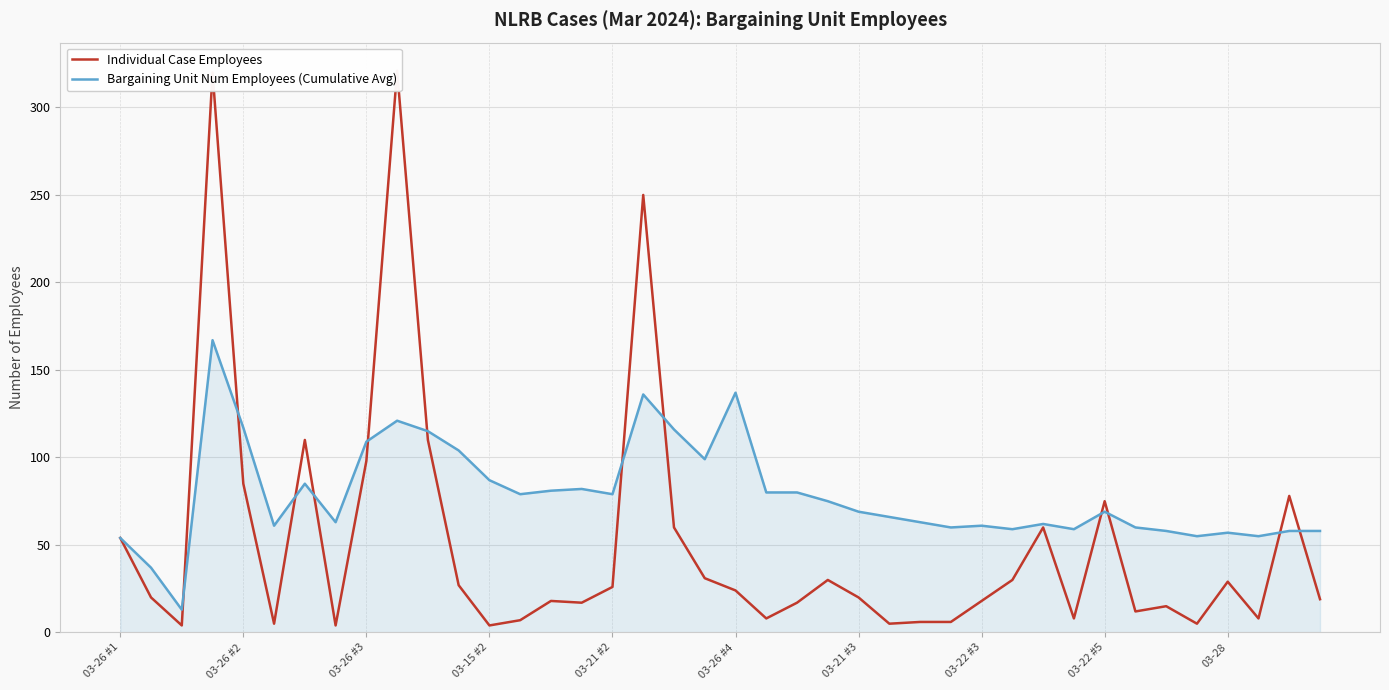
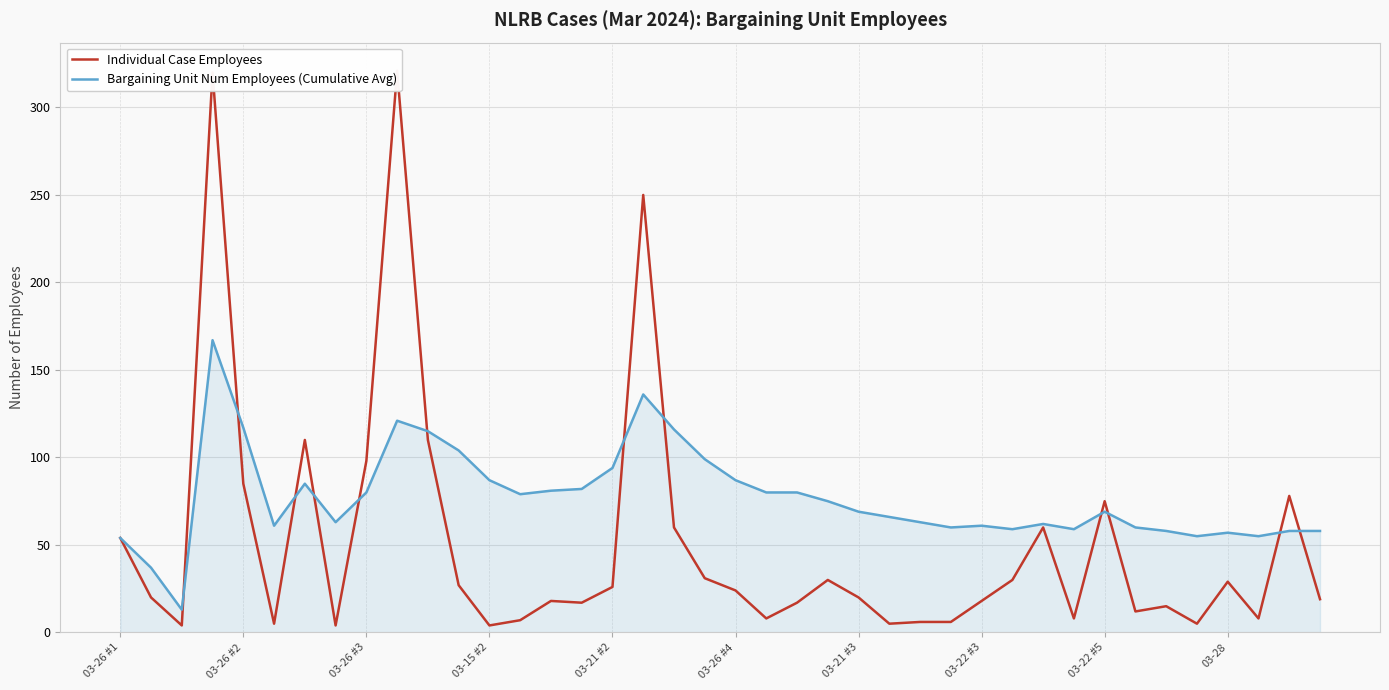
Bargaining Unit Num Employees (Cumulative Avg), 03-26 #3: 109 -> 80
Bargaining Unit Num Employees (Cumulative Avg), 03-21 #2: 79 -> 94
Bargaining Unit Num Employees (Cumulative Avg), 03-26 #4: 137 -> 87
